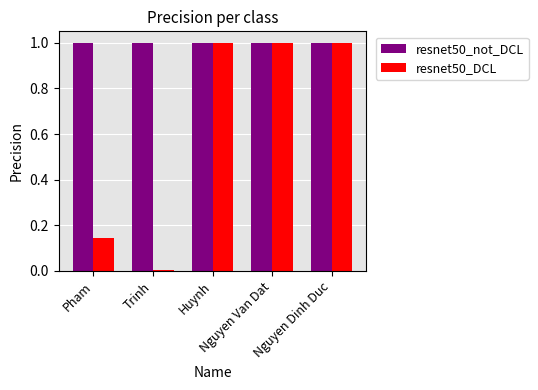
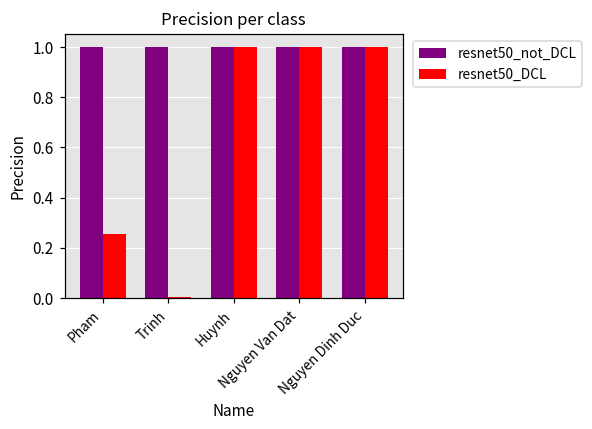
resnet50_DCL, Pham: 0.15 -> 0.26
